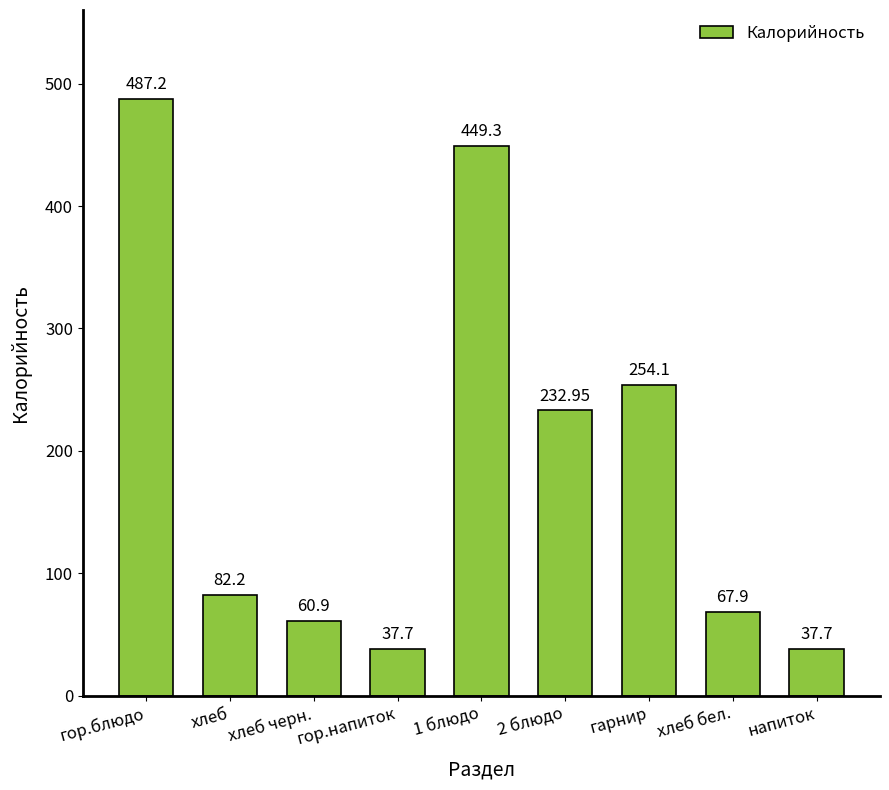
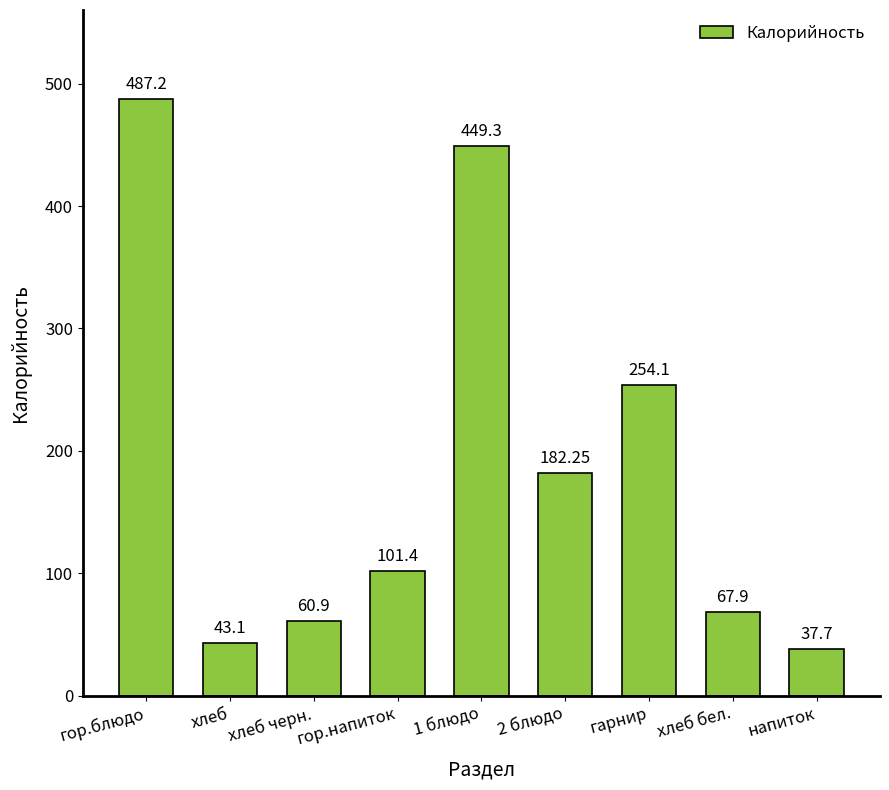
хлеб: 82.2 -> 43.1
гор.напиток: 37.7 -> 101.4
2 блюдо: 232.95 -> 182.25
